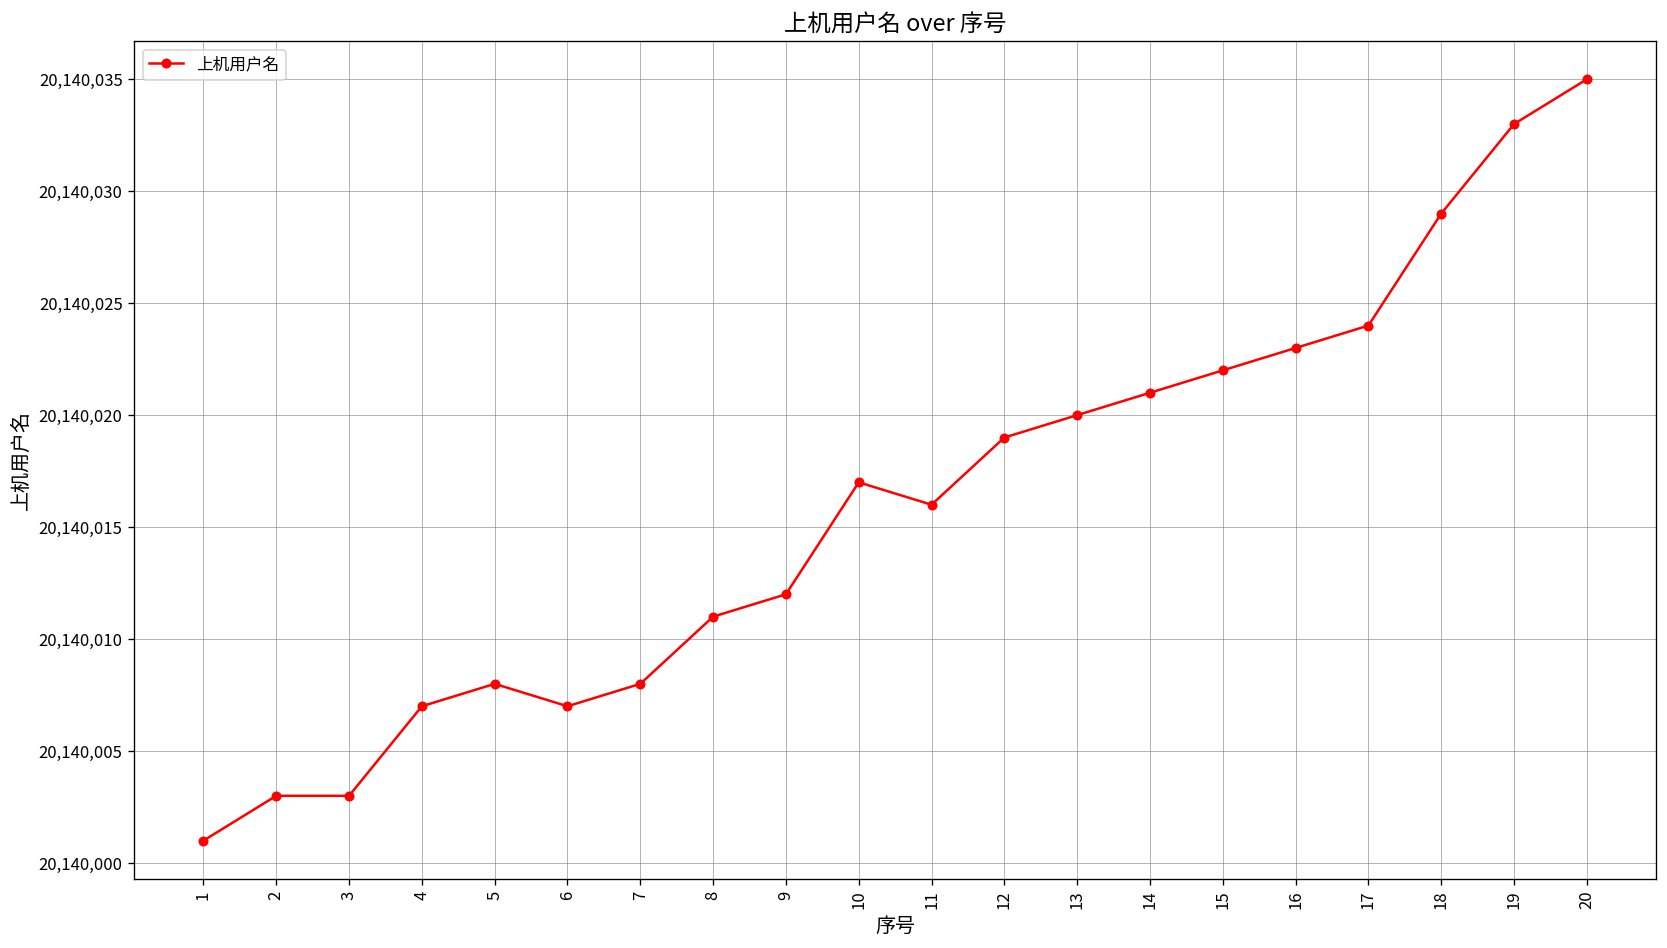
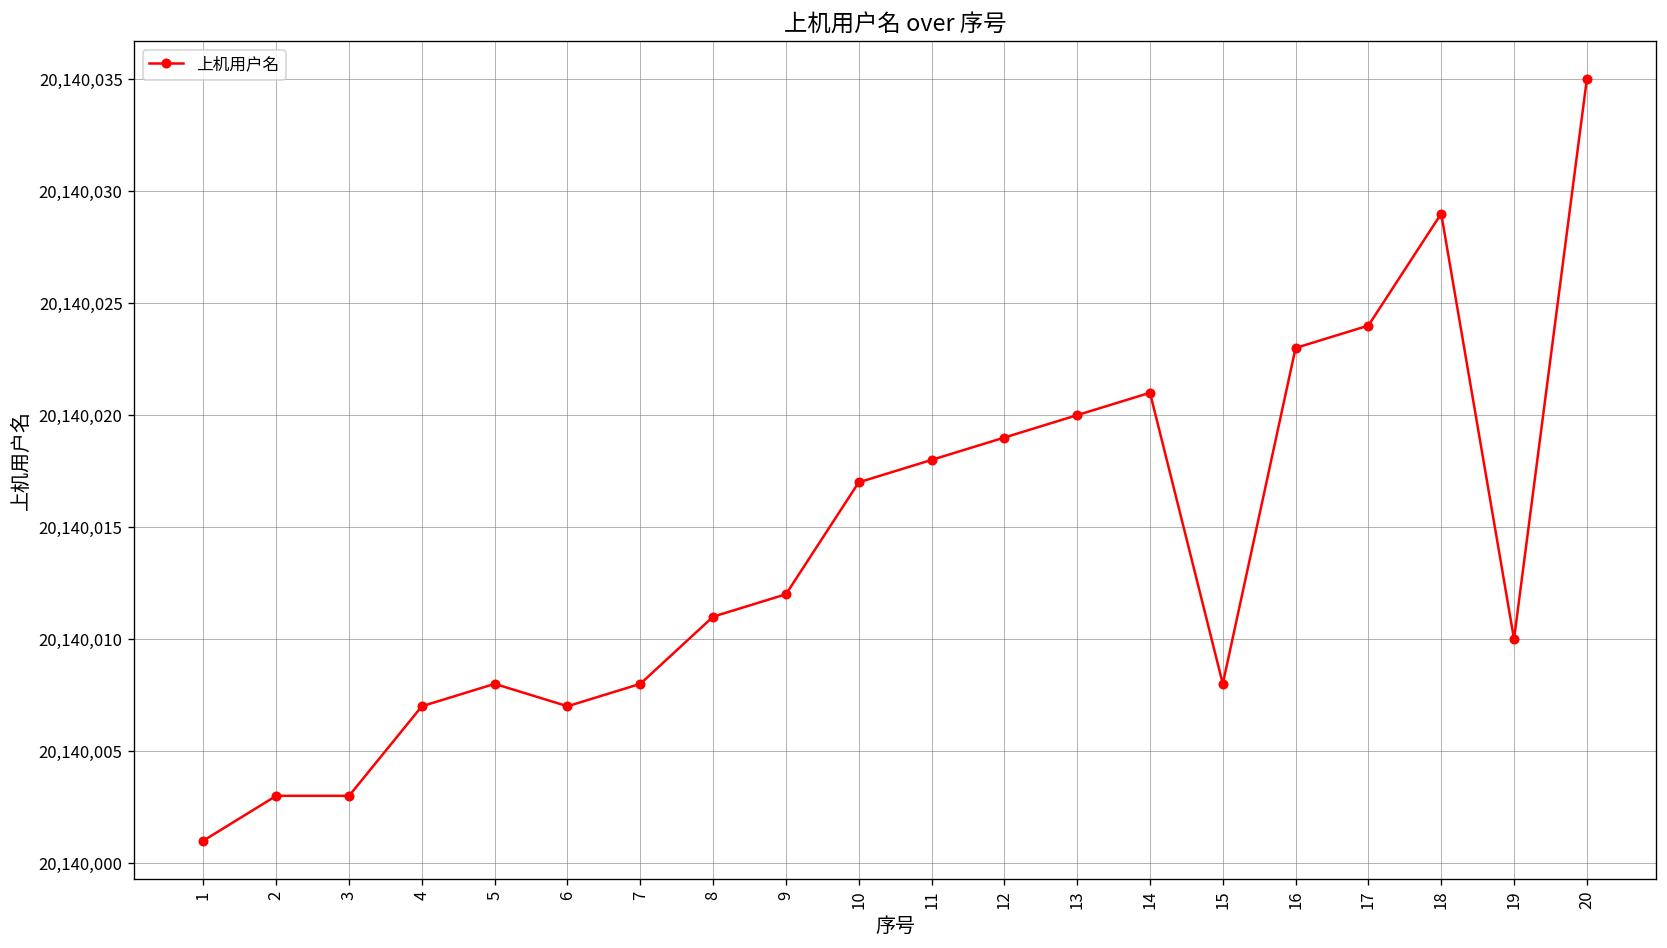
11: 20,140,016 -> 20,140,018
15: 20,140,022 -> 20,140,008
19: 20,140,033 -> 20,140,010
